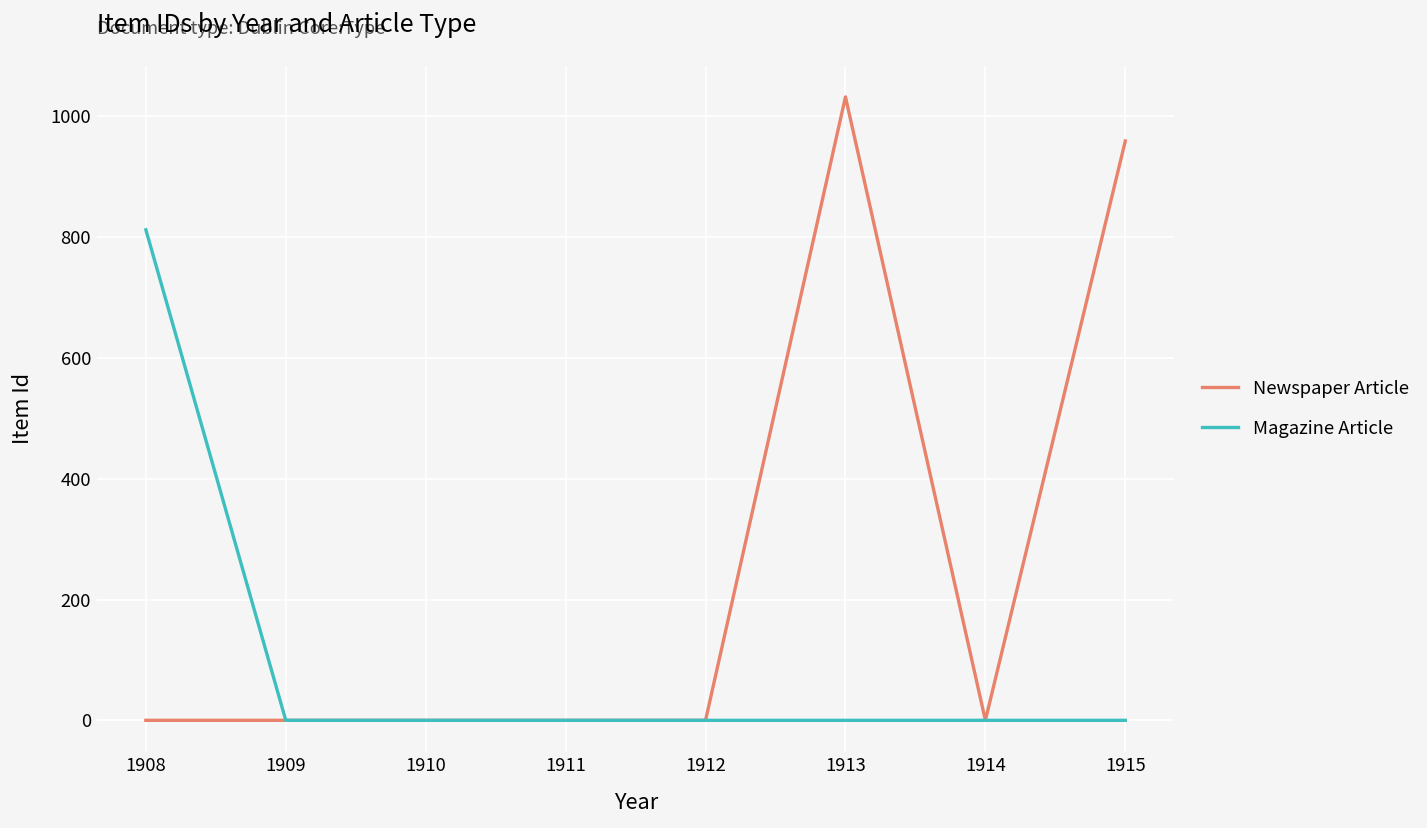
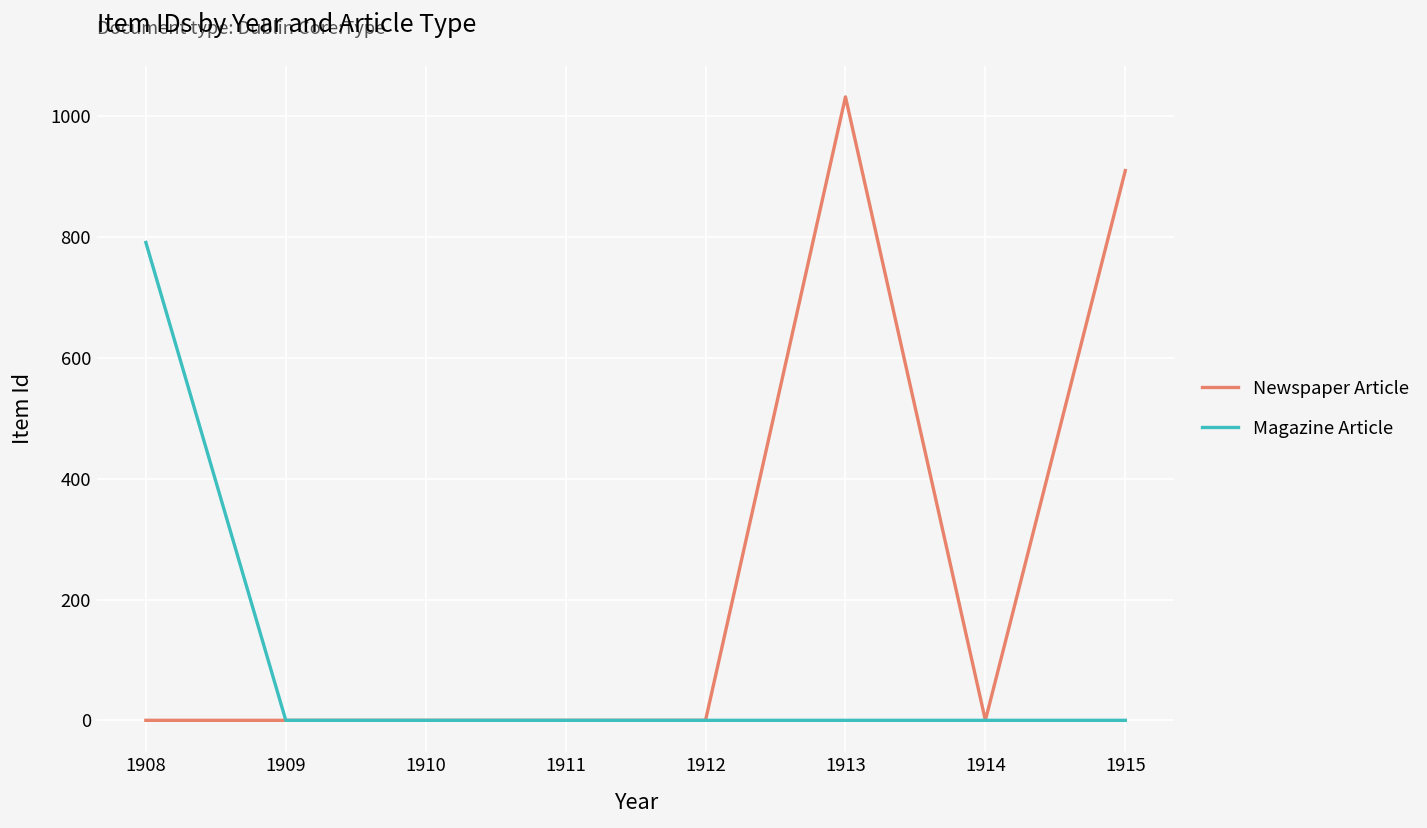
Magazine Article, 1908: 810 -> 790
Newspaper Article, 1915: 960 -> 910
